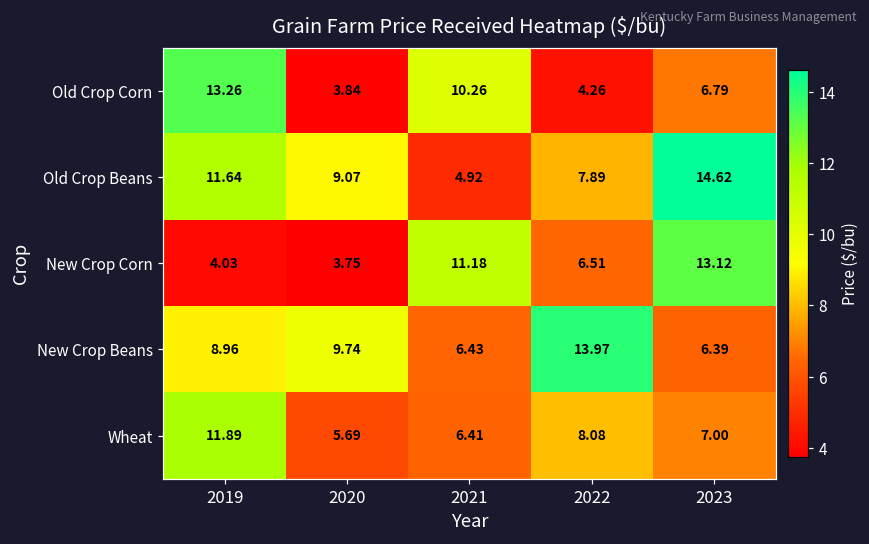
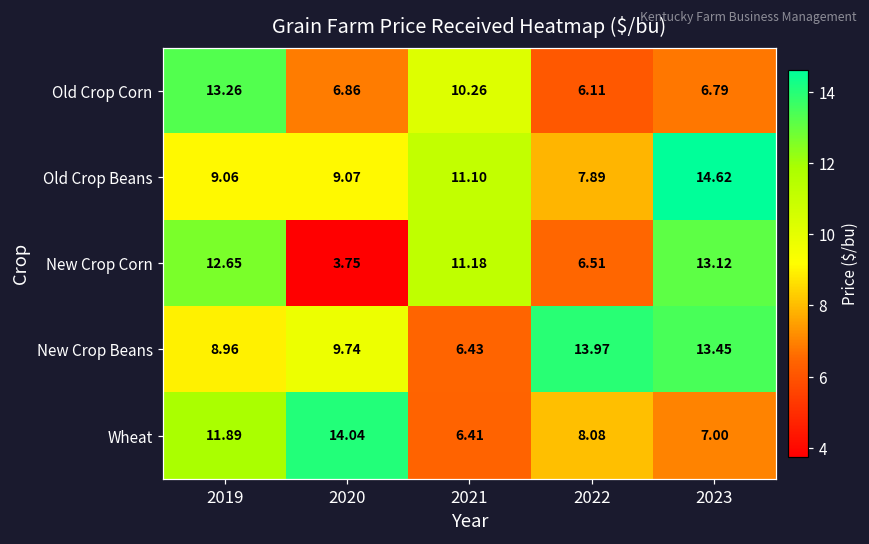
Old Crop Corn, 2020: 3.84 -> 6.86
Old Crop Corn, 2022: 4.26 -> 6.11
Old Crop Beans, 2019: 11.64 -> 9.06
Old Crop Beans, 2021: 4.92 -> 11.10
New Crop Corn, 2019: 4.03 -> 12.65
New Crop Beans, 2023: 6.39 -> 13.45
Wheat, 2020: 5.69 -> 14.04
